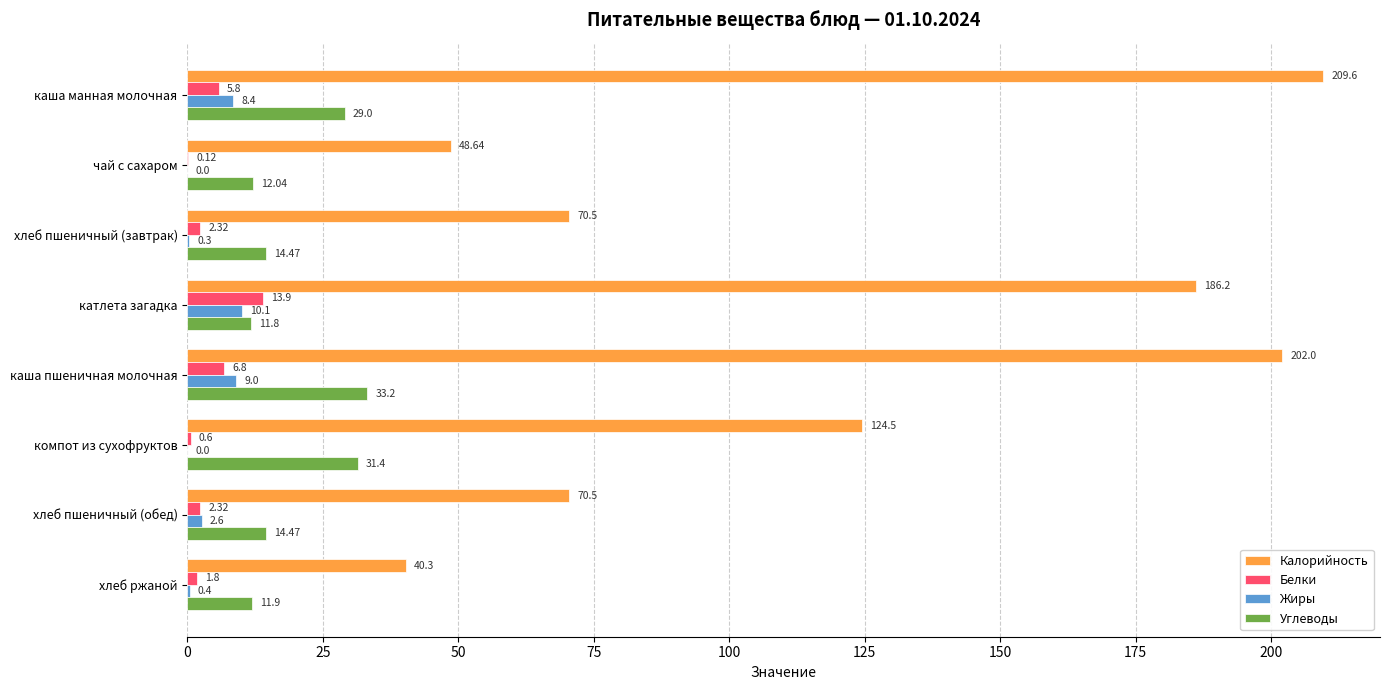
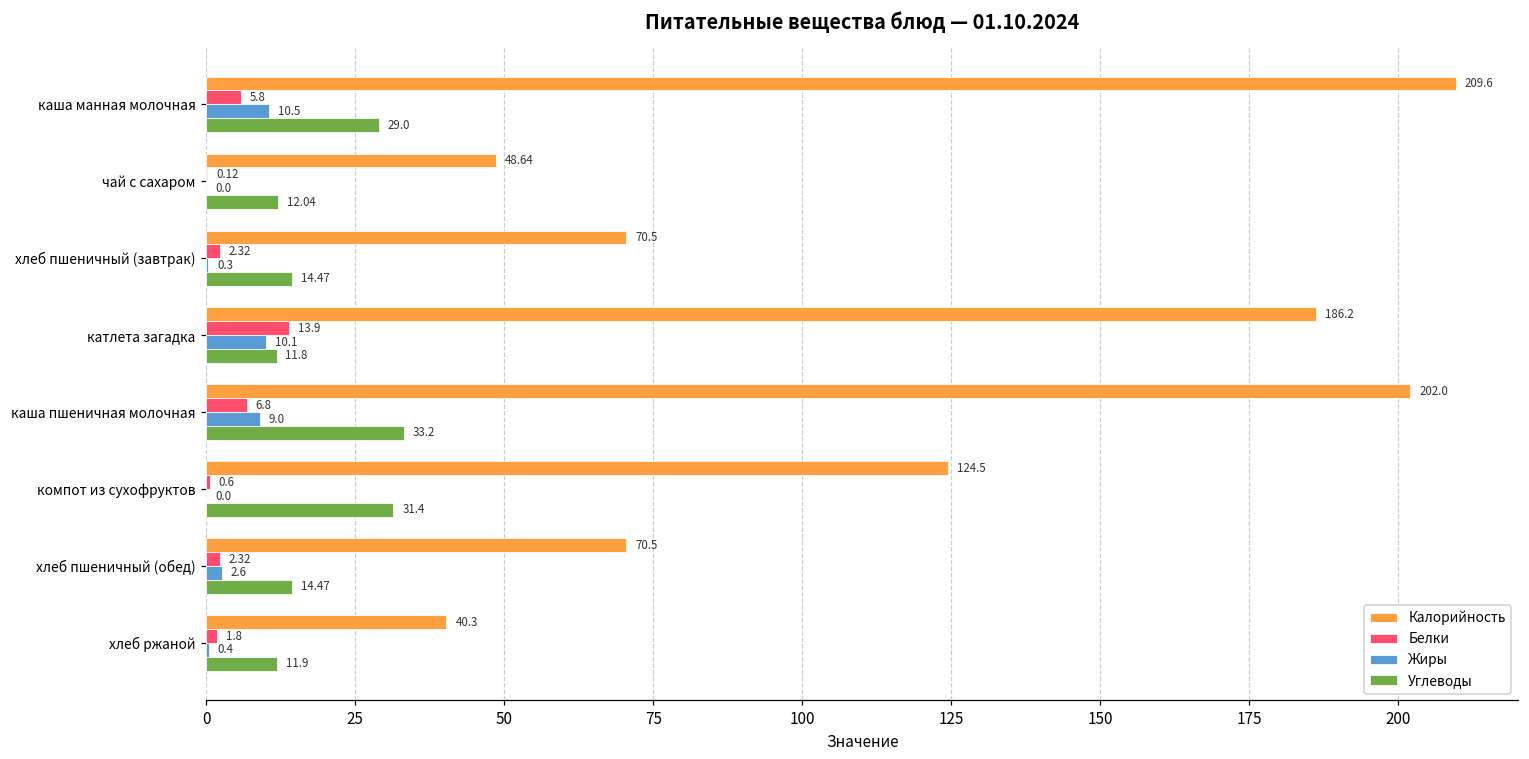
Жиры, каша манная молочная: 8.4 -> 10.5
